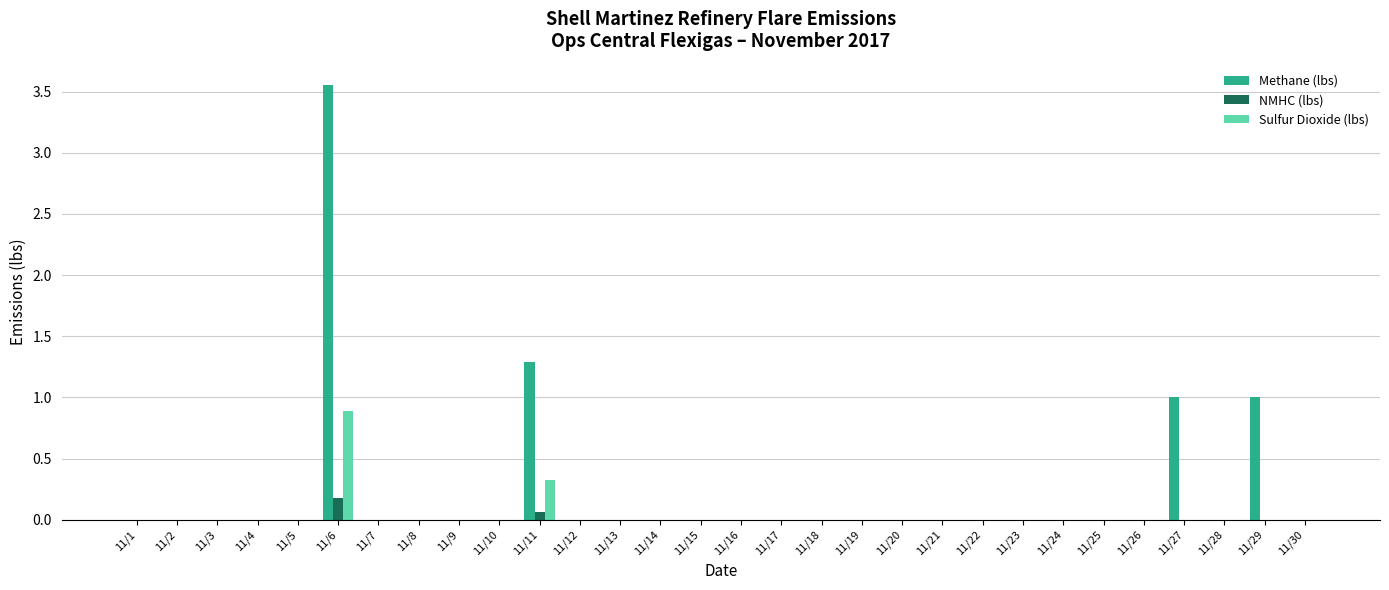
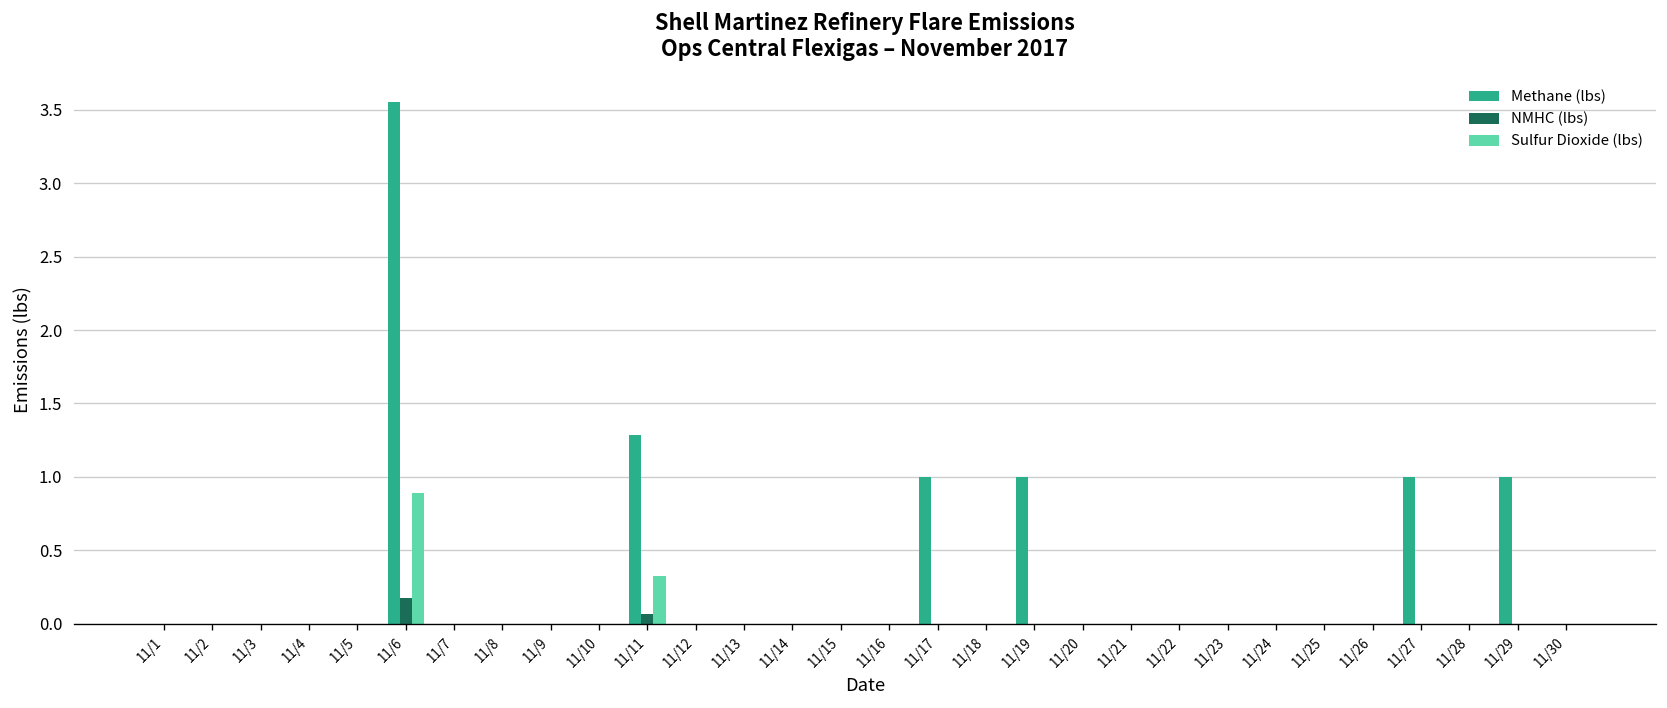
Methane (lbs), 11/17: 0 -> 1
Methane (lbs), 11/19: 0 -> 1
